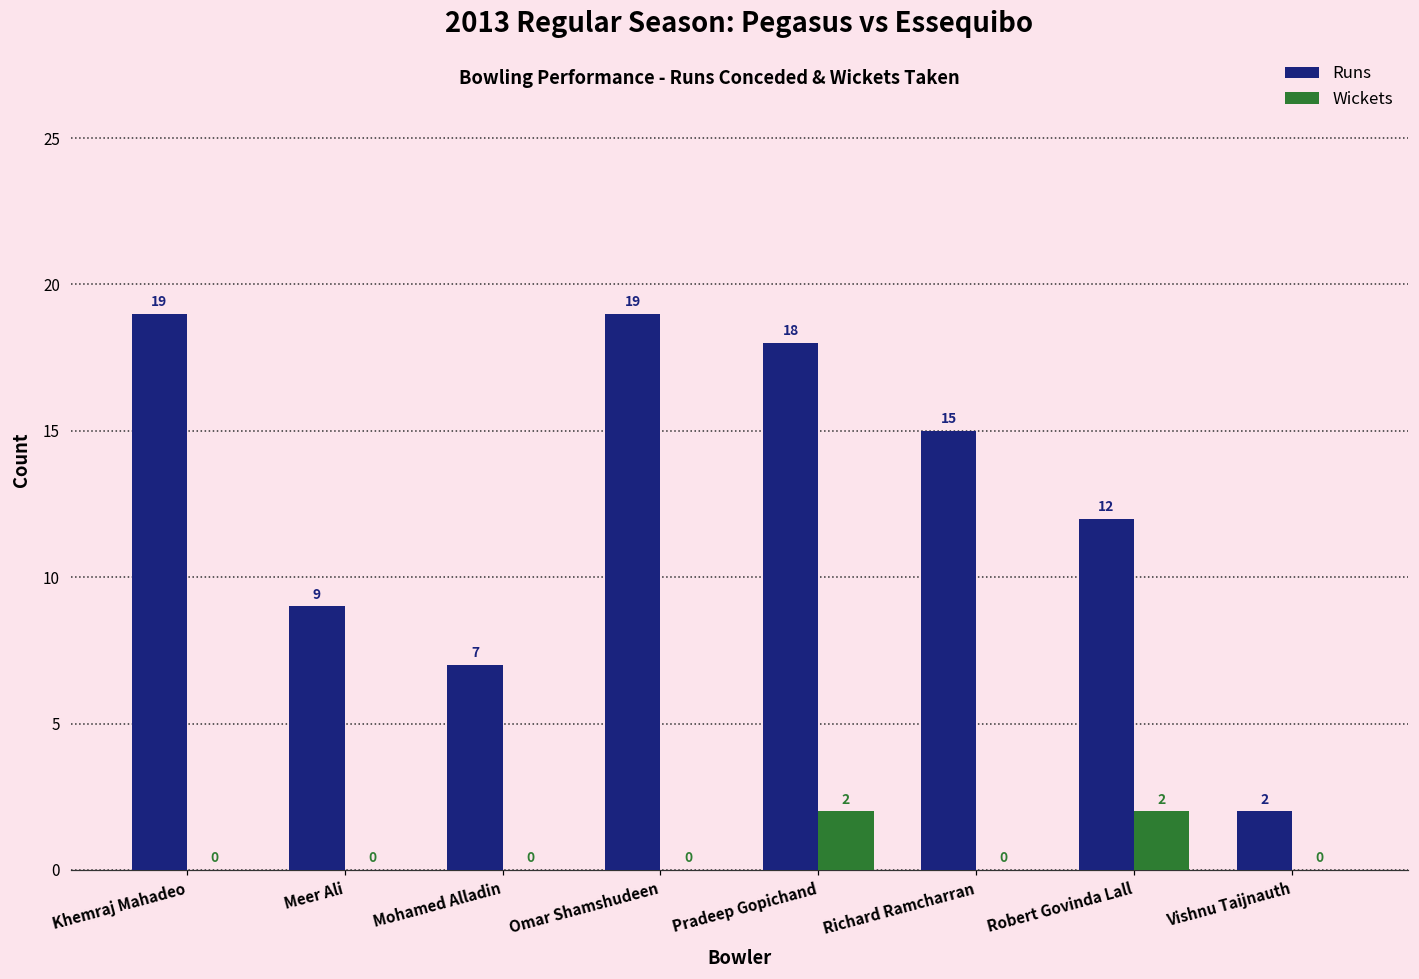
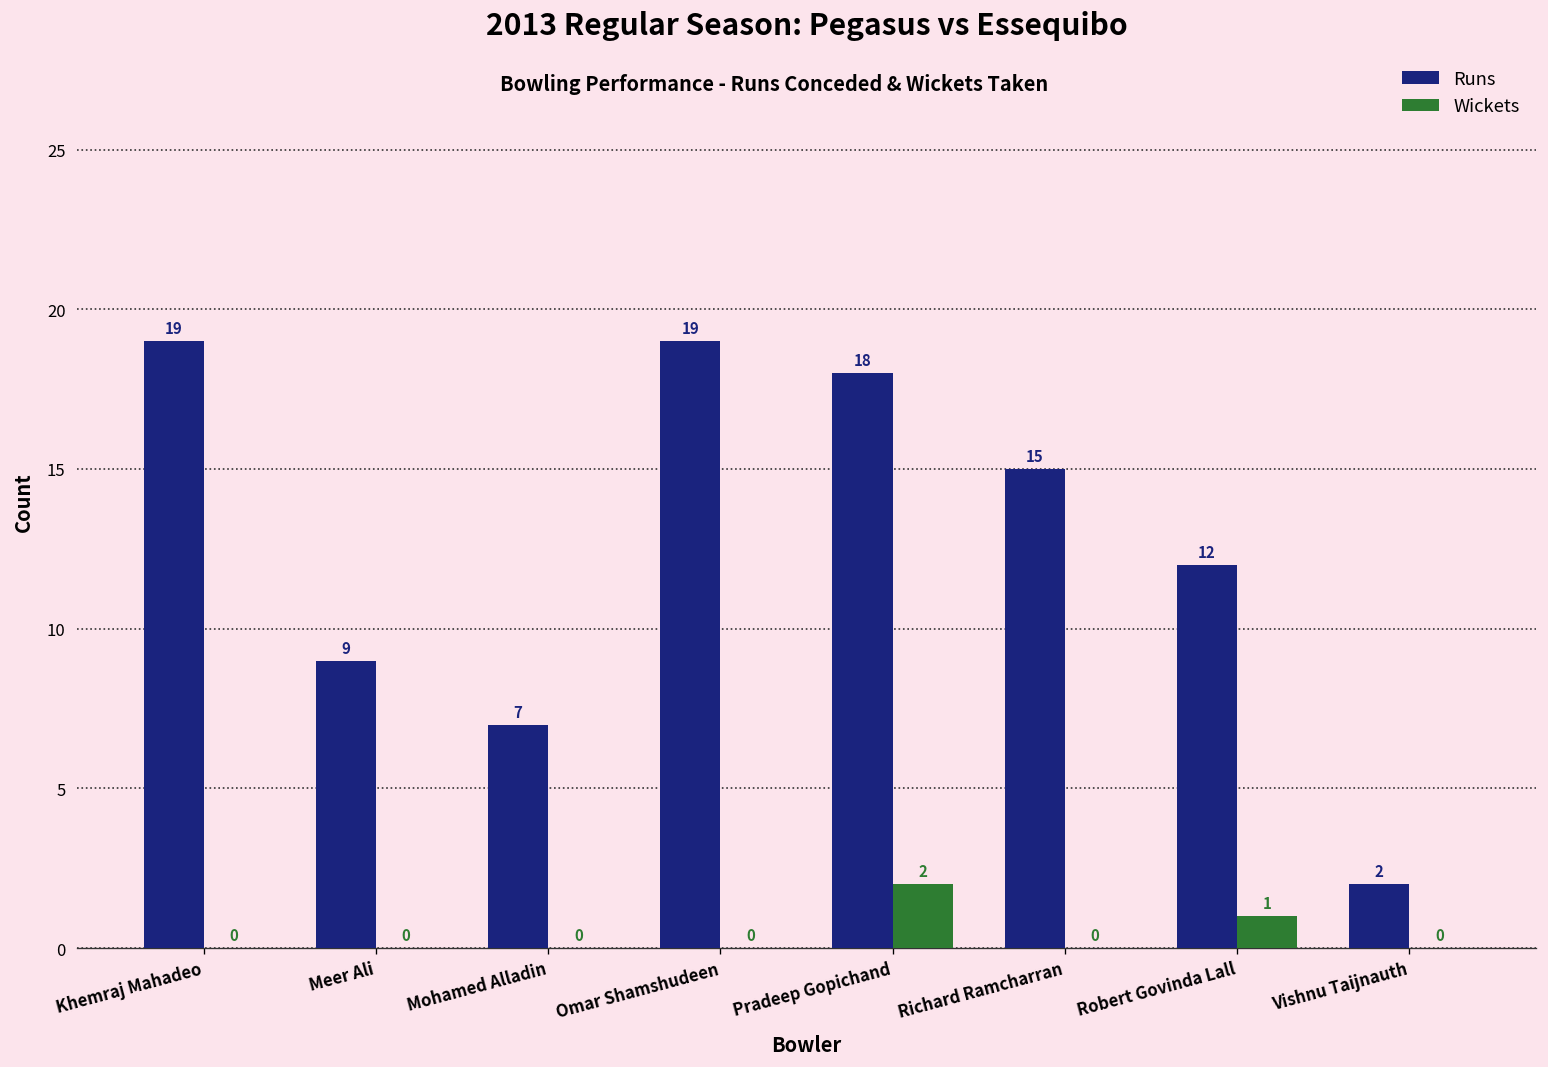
Wickets, Robert Govinda Lall: 2 -> 1
